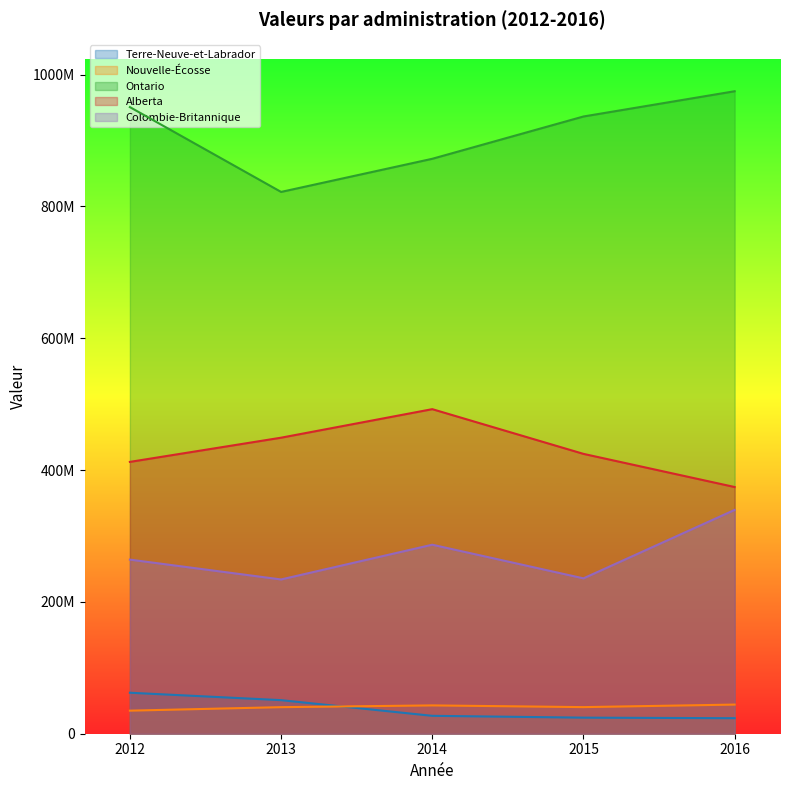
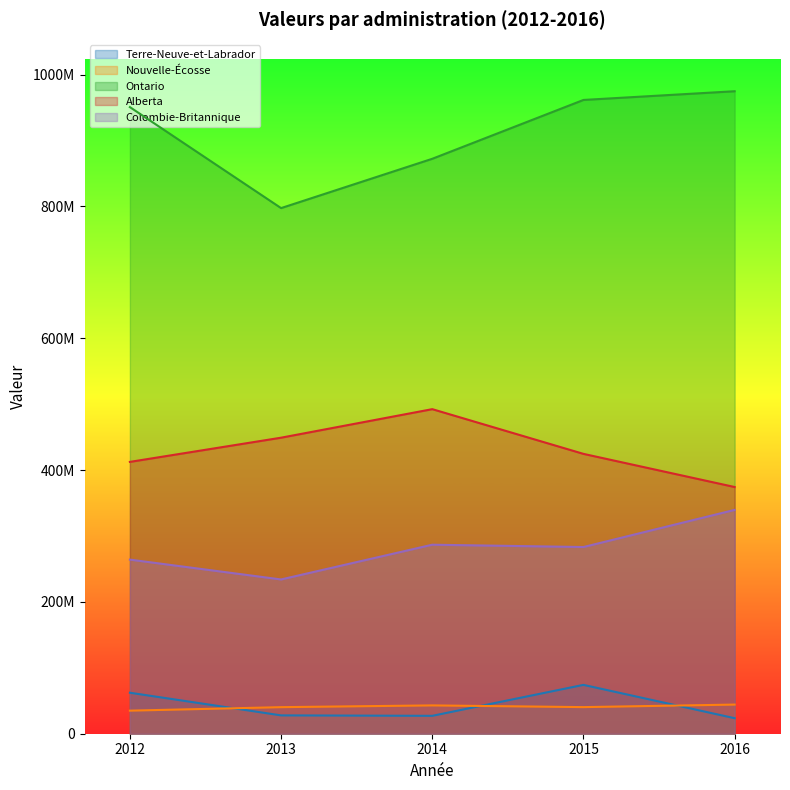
Terre-Neuve-et-Labrador, 2013: 50000000 -> 30000000
Ontario, 2013: 820000000 -> 800000000
Terre-Neuve-et-Labrador, 2015: 20000000 -> 70000000
Ontario, 2015: 940000000 -> 960000000
Colombie-Britannique, 2015: 240000000 -> 280000000
